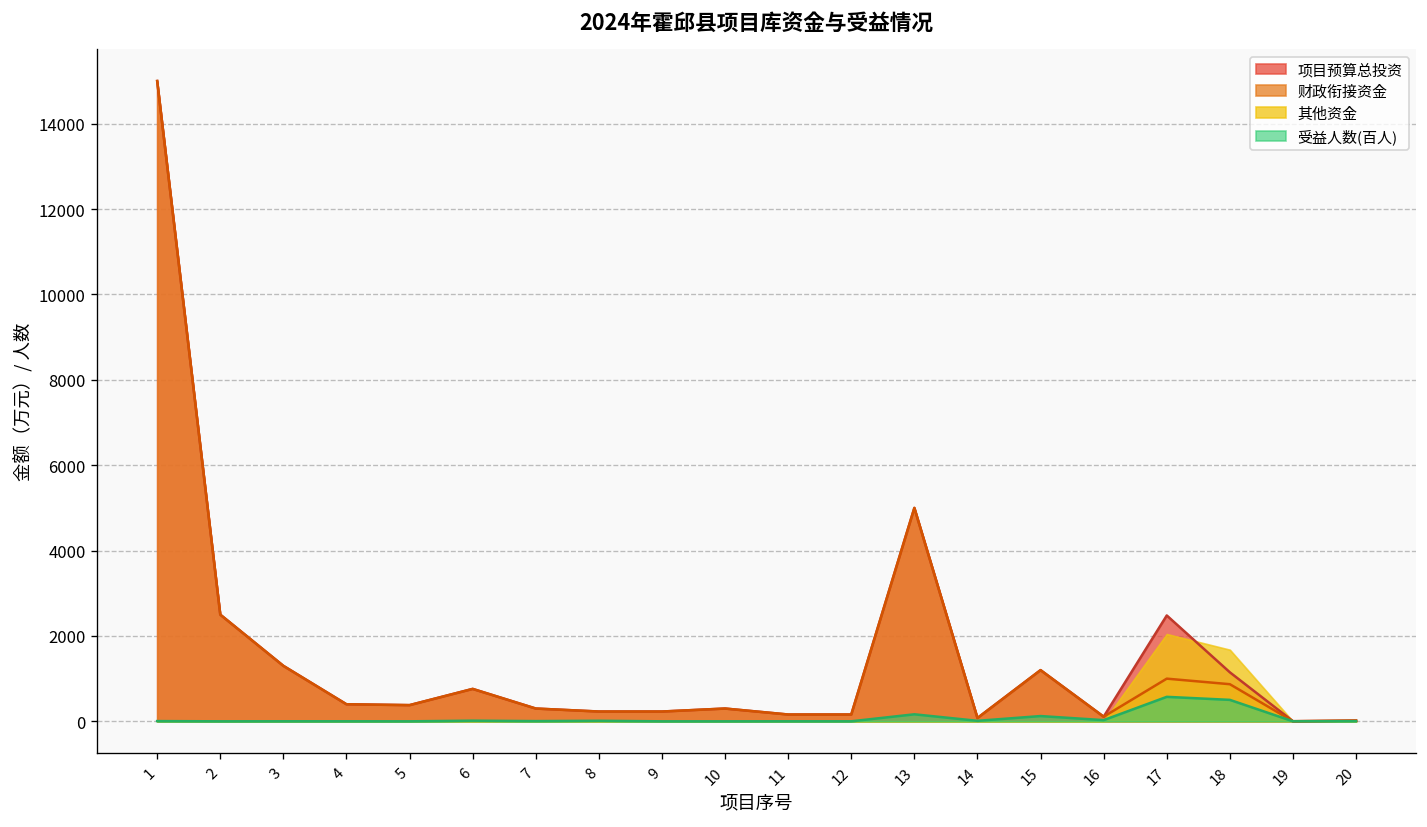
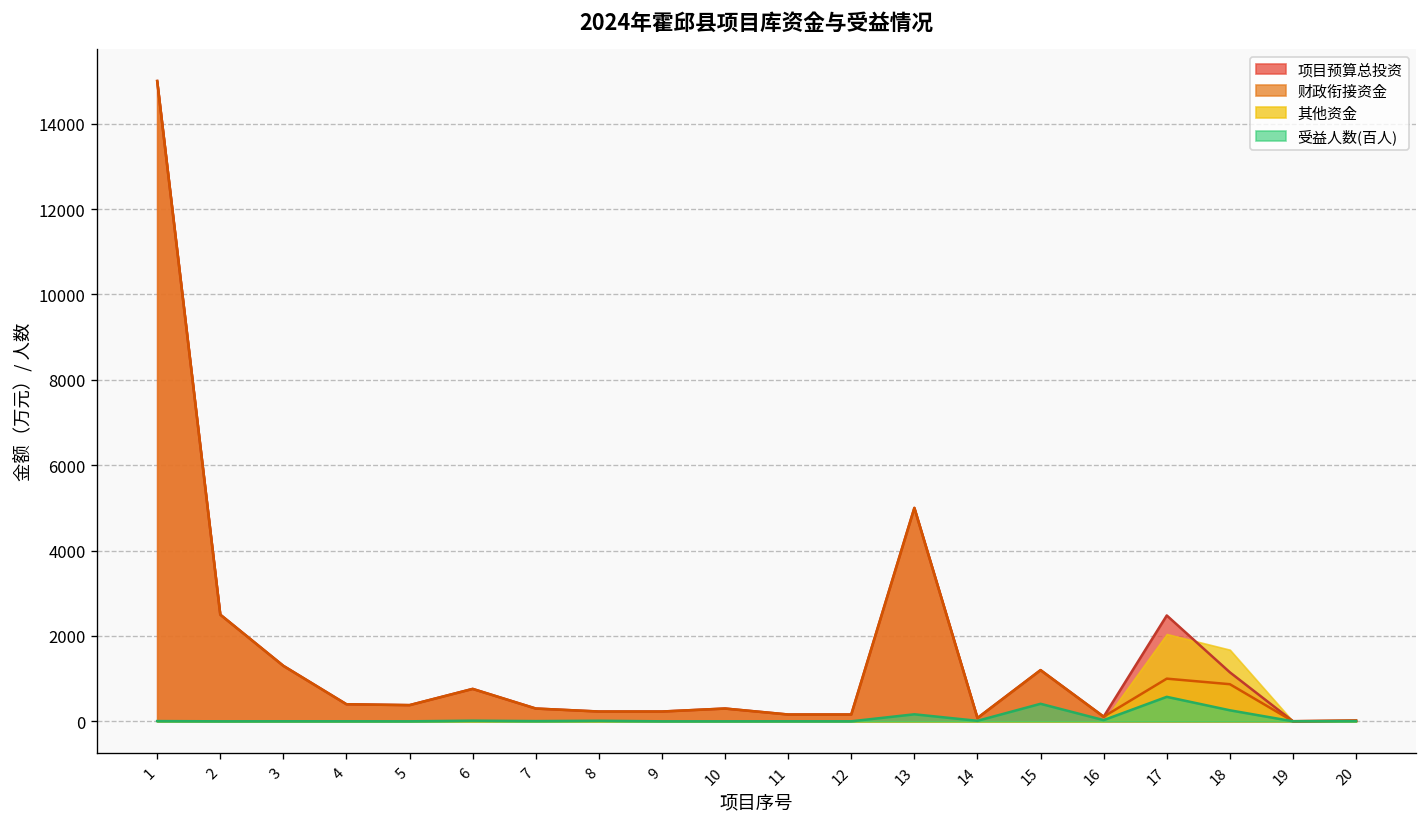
受益人数(百人), 15: 100 -> 400
受益人数(百人), 18: 500 -> 300
